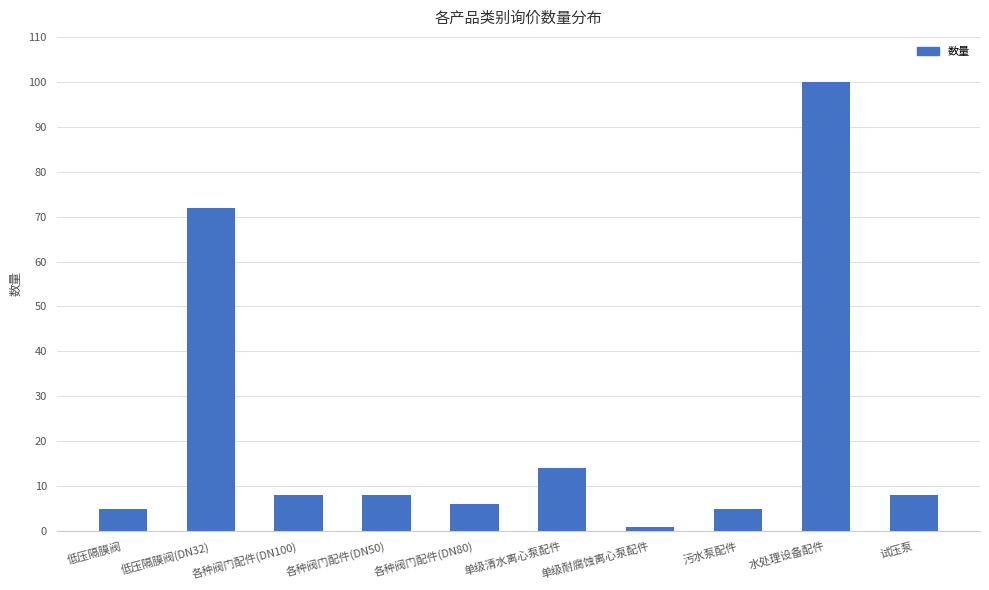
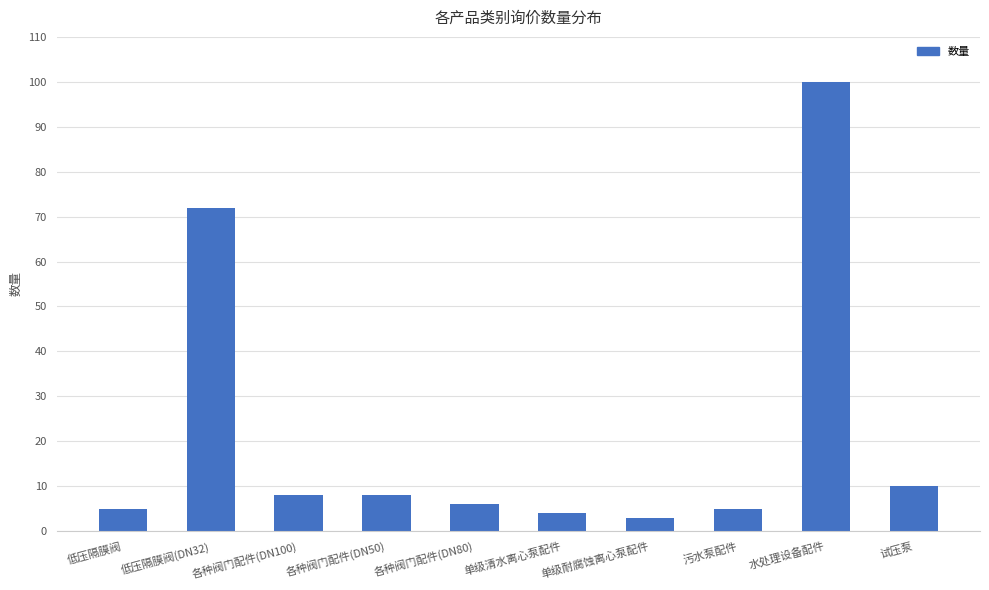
单级清水离心泵配件: 14 -> 4
单级耐腐蚀离心泵配件: 1 -> 3
试压泵: 8 -> 10
